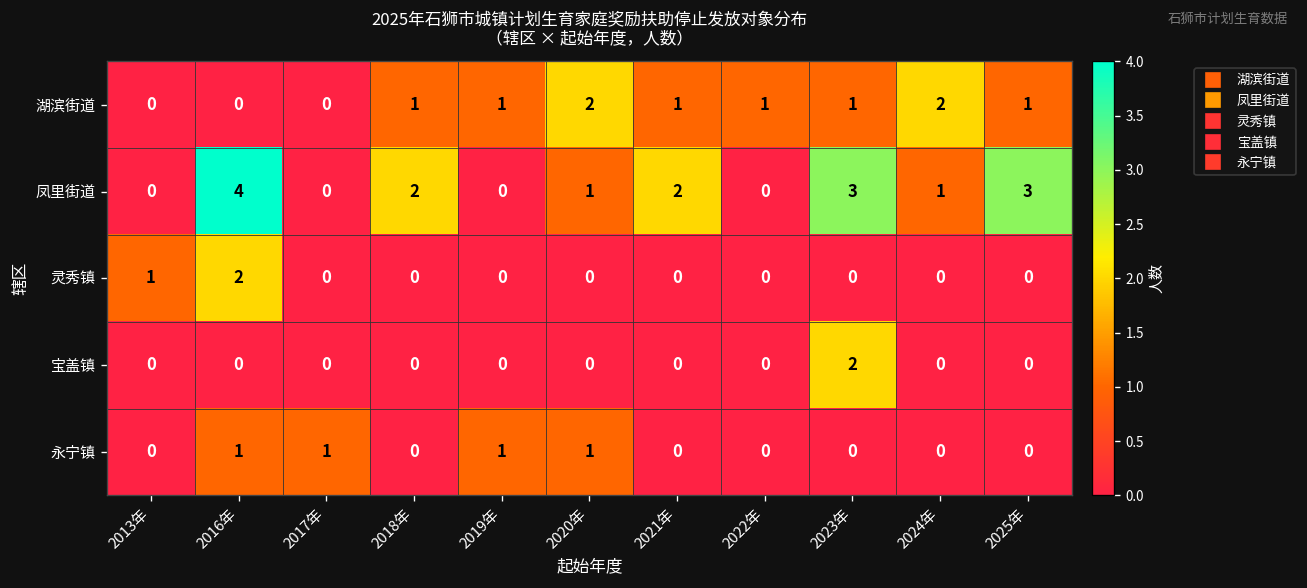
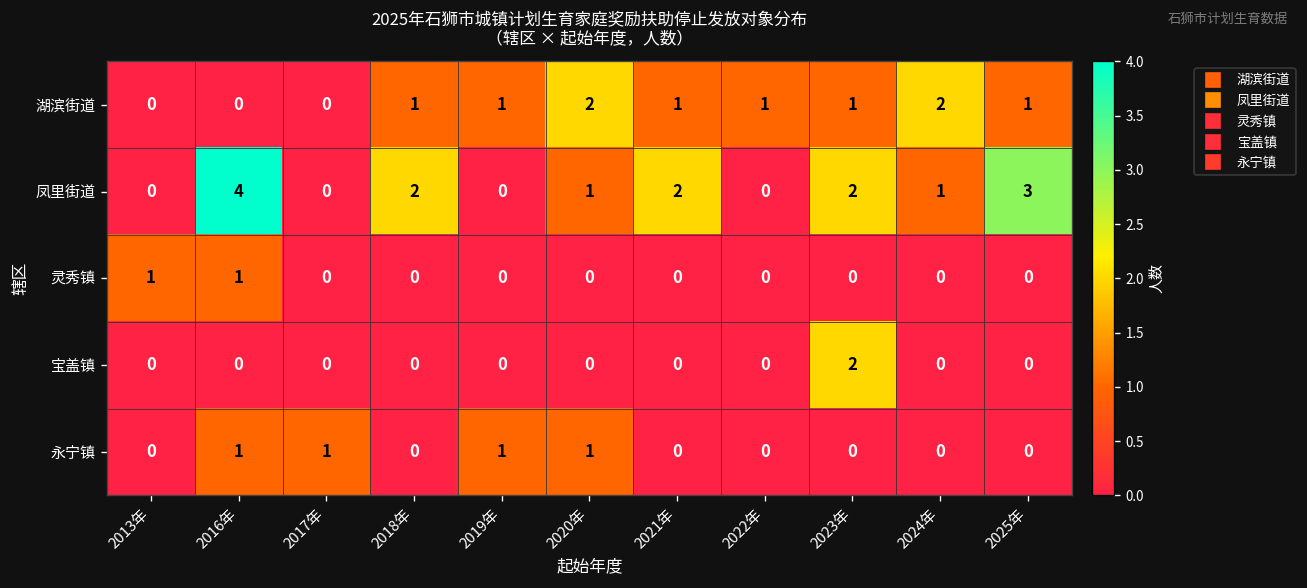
凤里街道, 2023年: 3 -> 2
灵秀镇, 2016年: 2 -> 1
